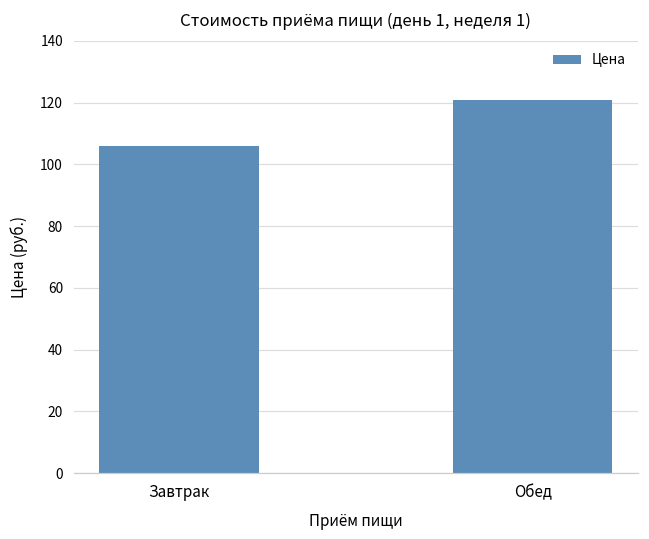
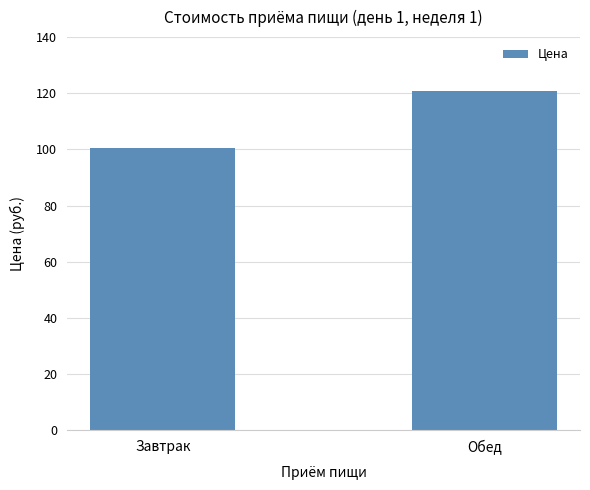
Завтрак: 106 -> 101
